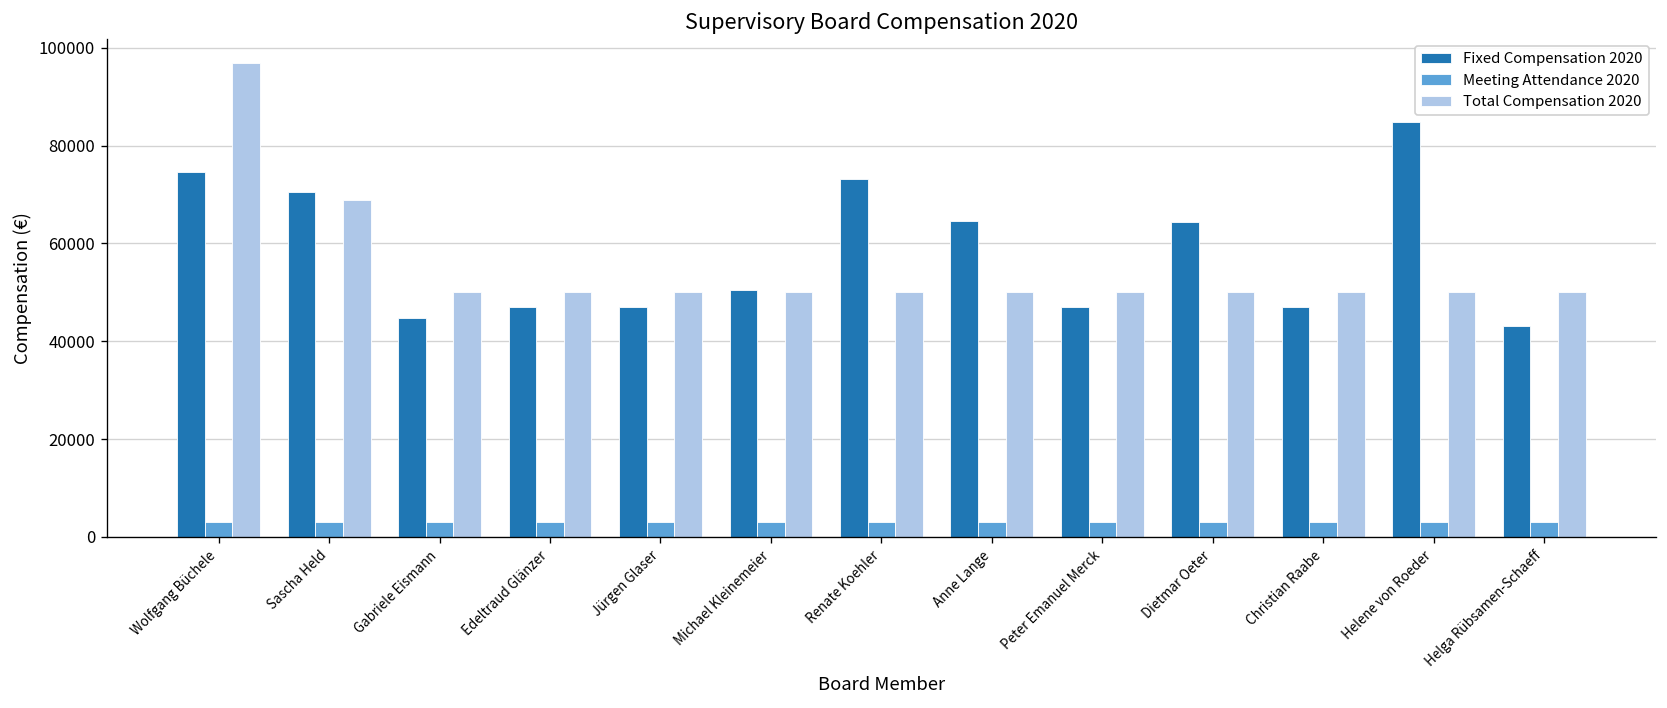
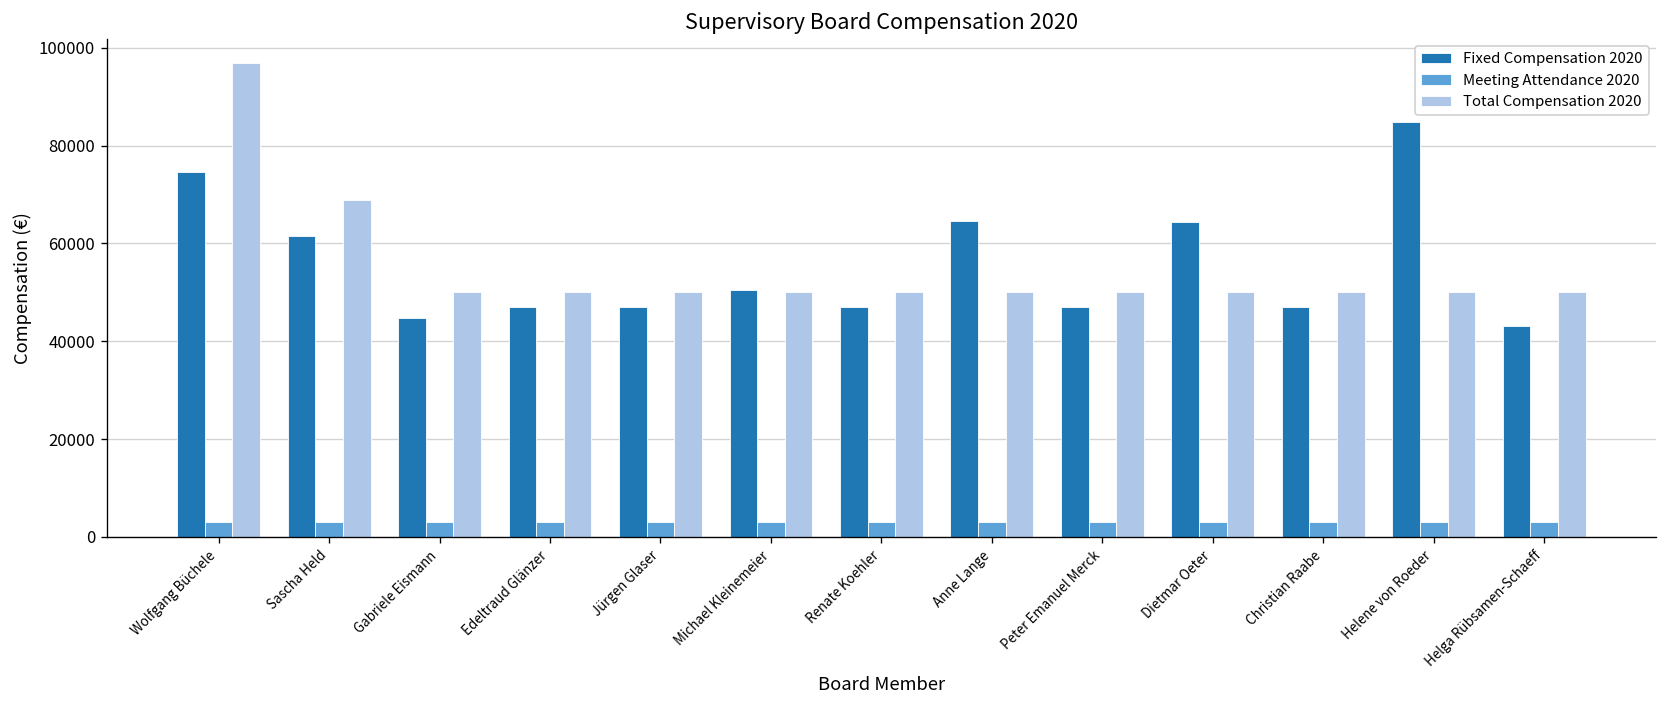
Fixed Compensation 2020, Sascha Held: 71000 -> 61000
Fixed Compensation 2020, Renate Koehler: 73000 -> 47000
